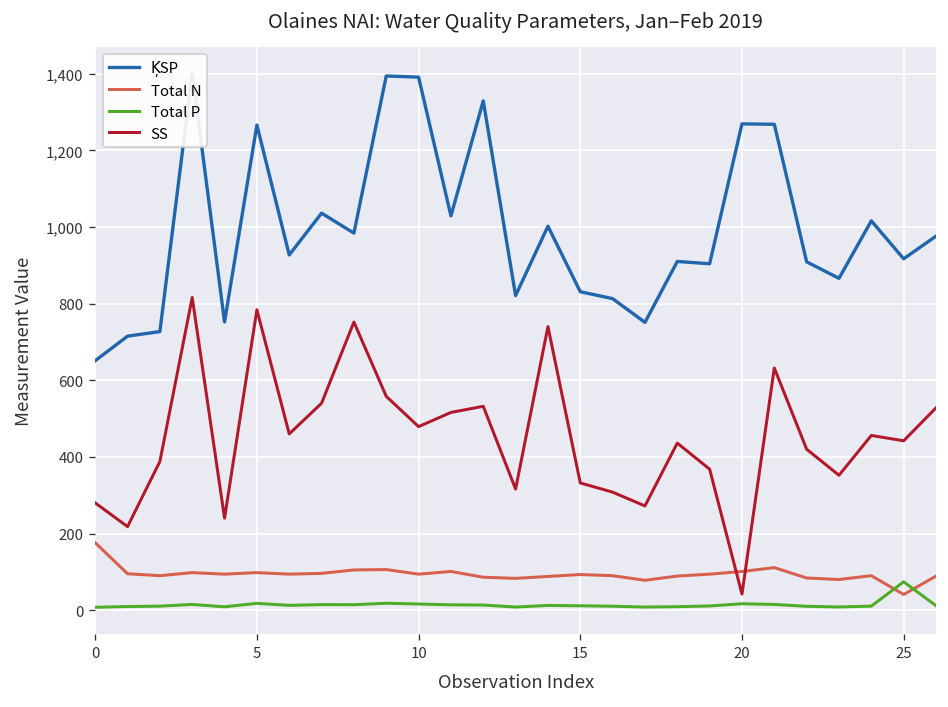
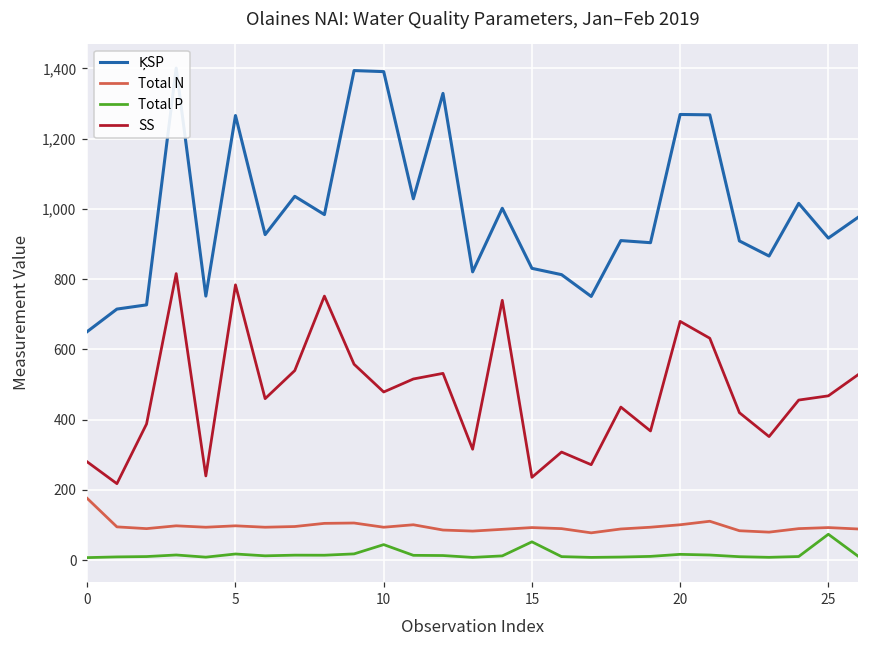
Total P, 10: 20 -> 40
Total P, 15: 10 -> 50
SS, 15: 330 -> 240
SS, 20: 40 -> 680
Total N, 25: 40 -> 90
SS, 25: 440 -> 470
